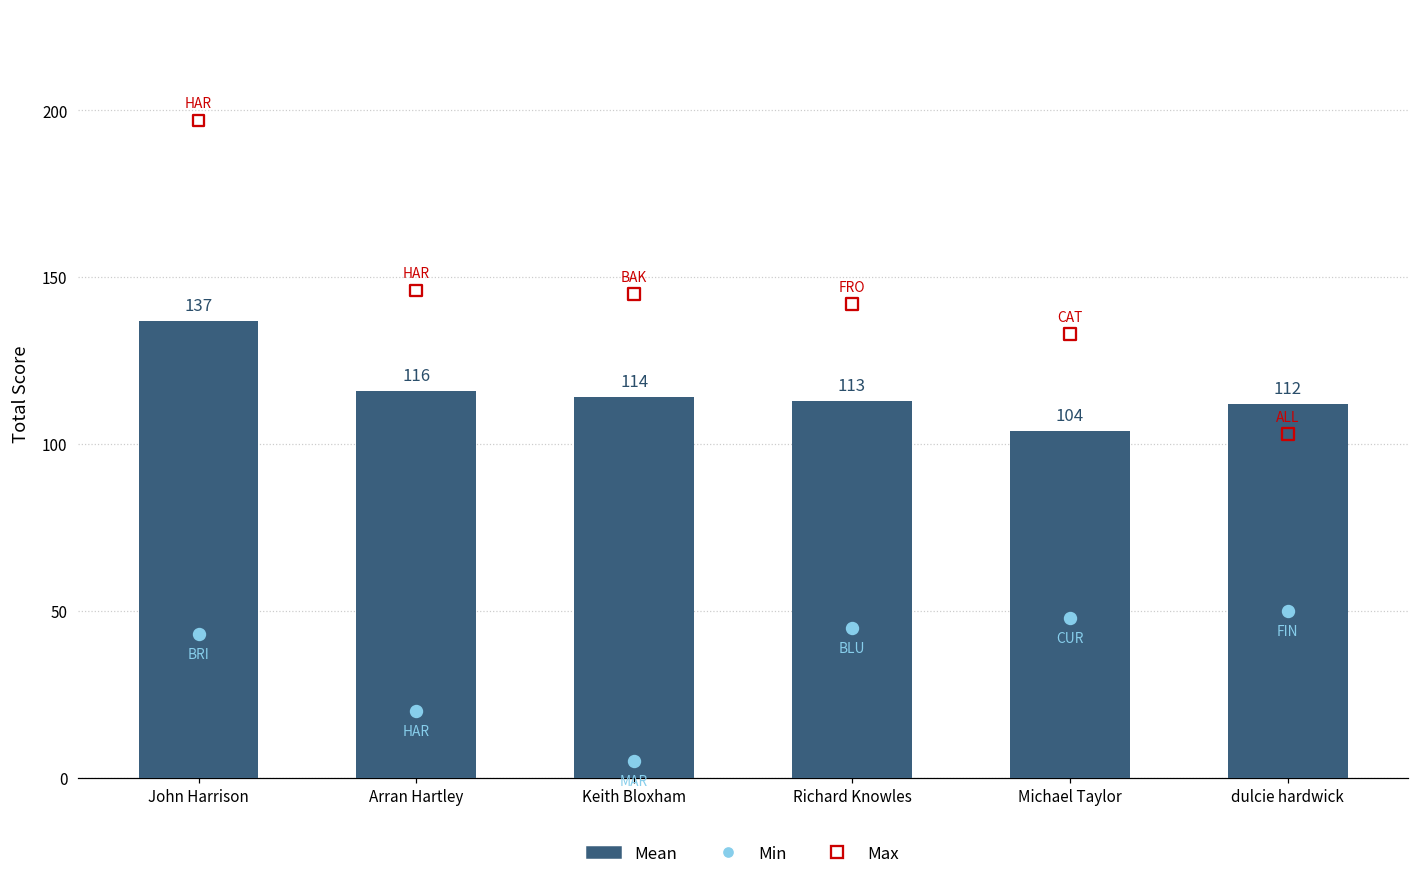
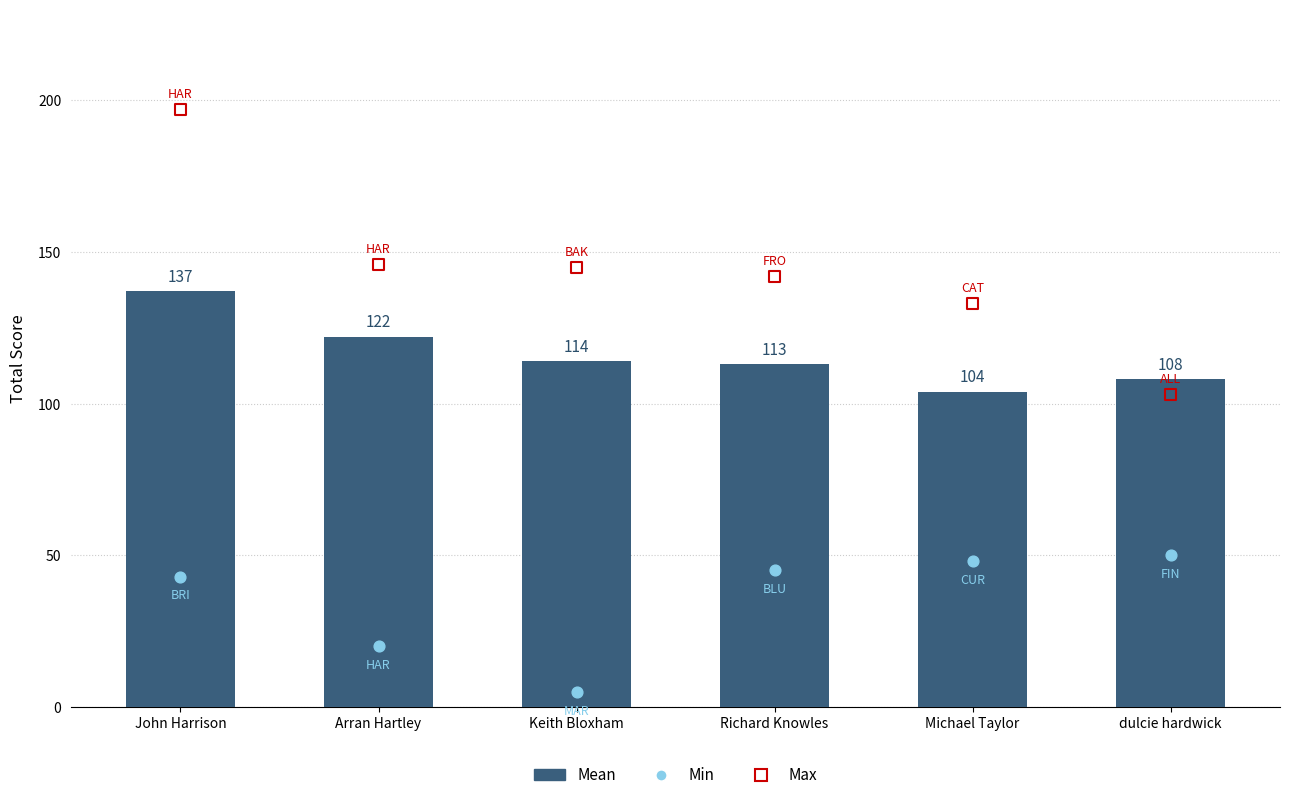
Mean, Arran Hartley: 116 -> 122
Mean, dulcie hardwick: 112 -> 108
